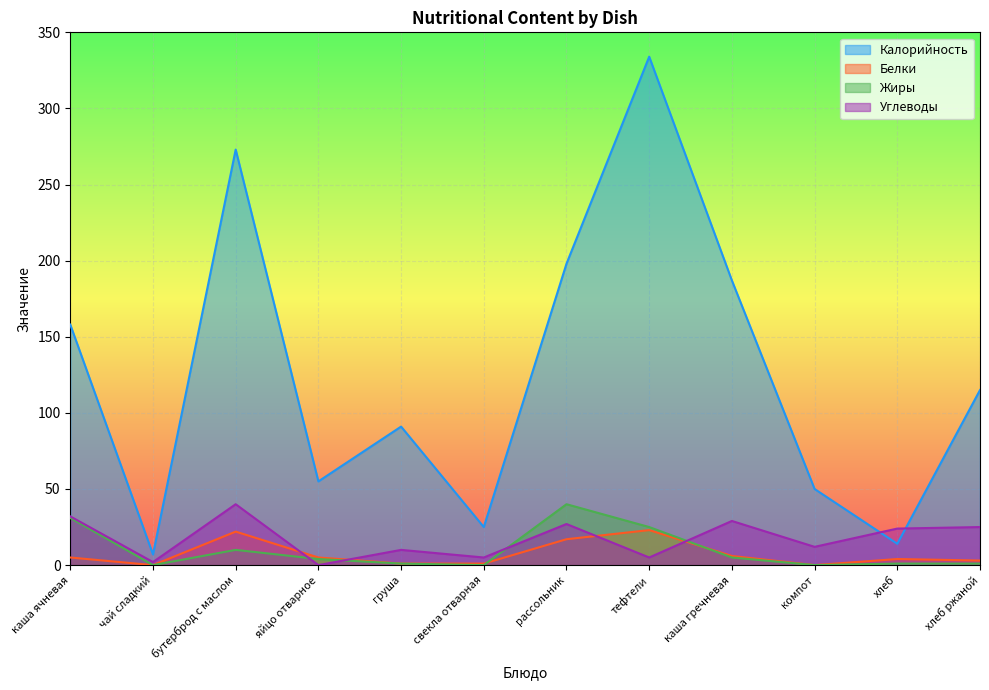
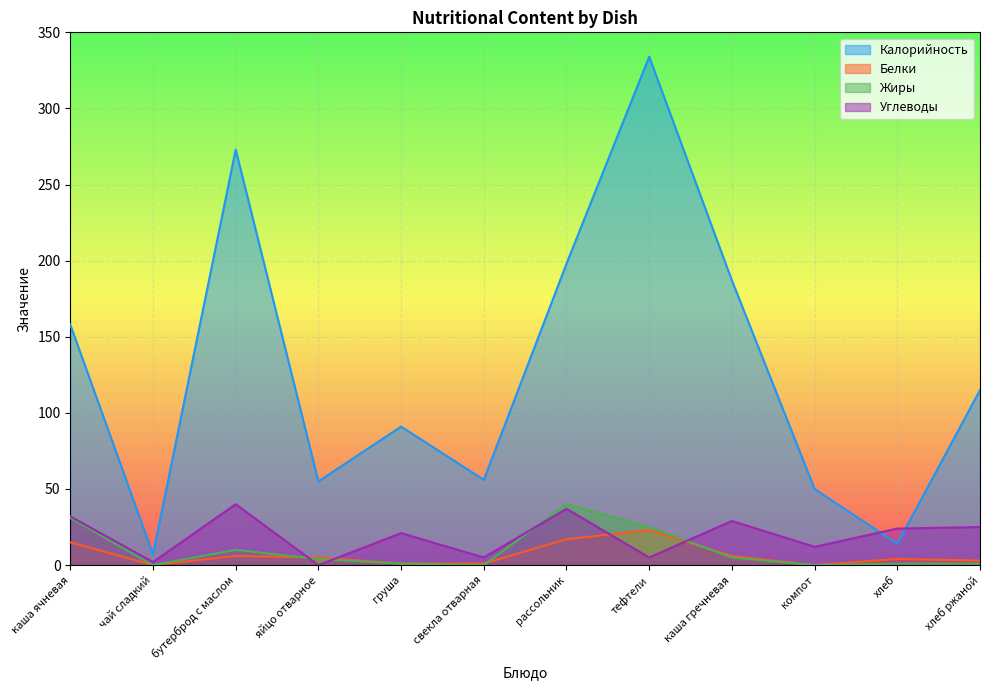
Белки, каша ячневая: 5 -> 15
Белки, бутерброд с маслом: 22 -> 6
Углеводы, груша: 10 -> 21
Калорийность, свекла отварная: 25 -> 56
Углеводы, рассольник: 27 -> 37
